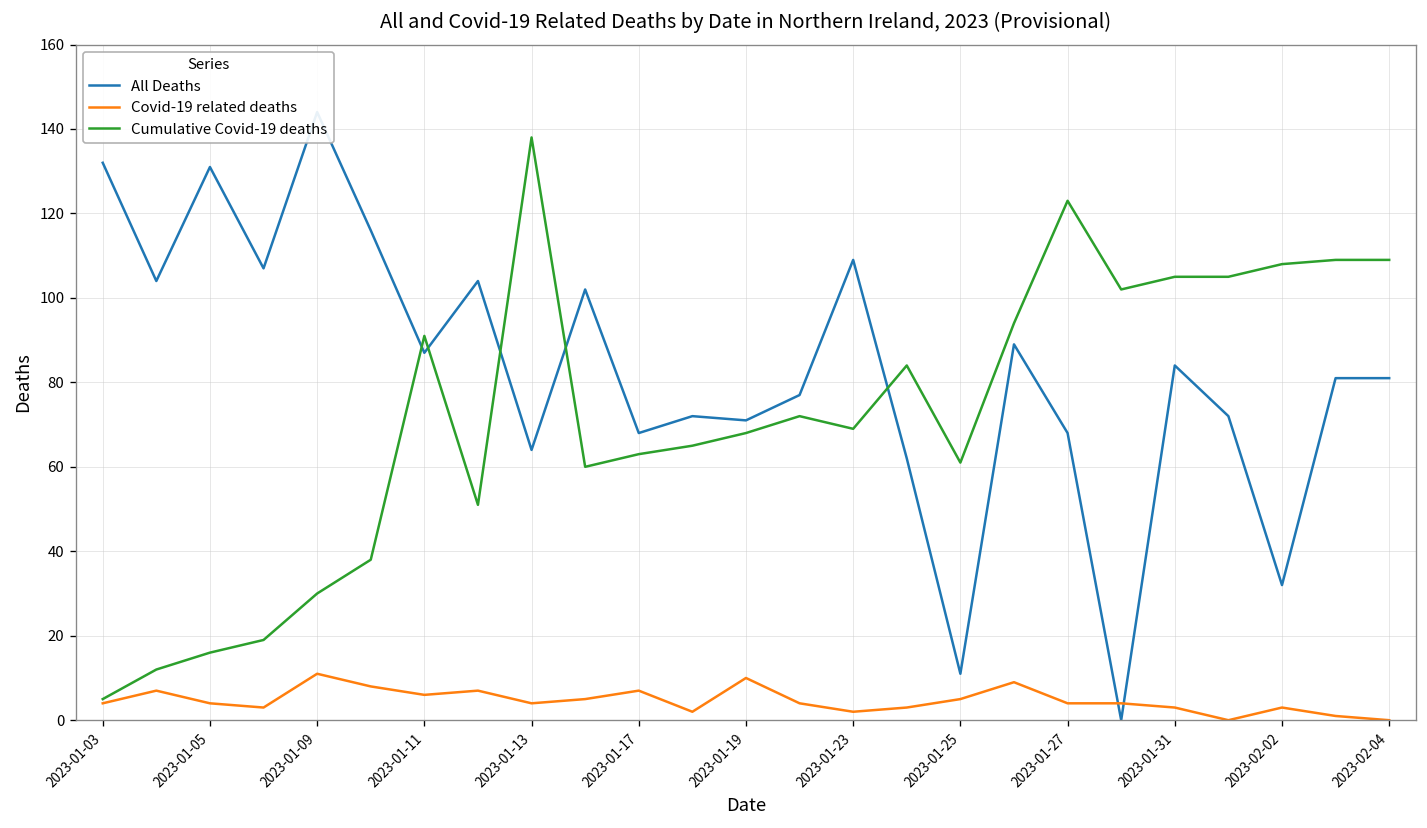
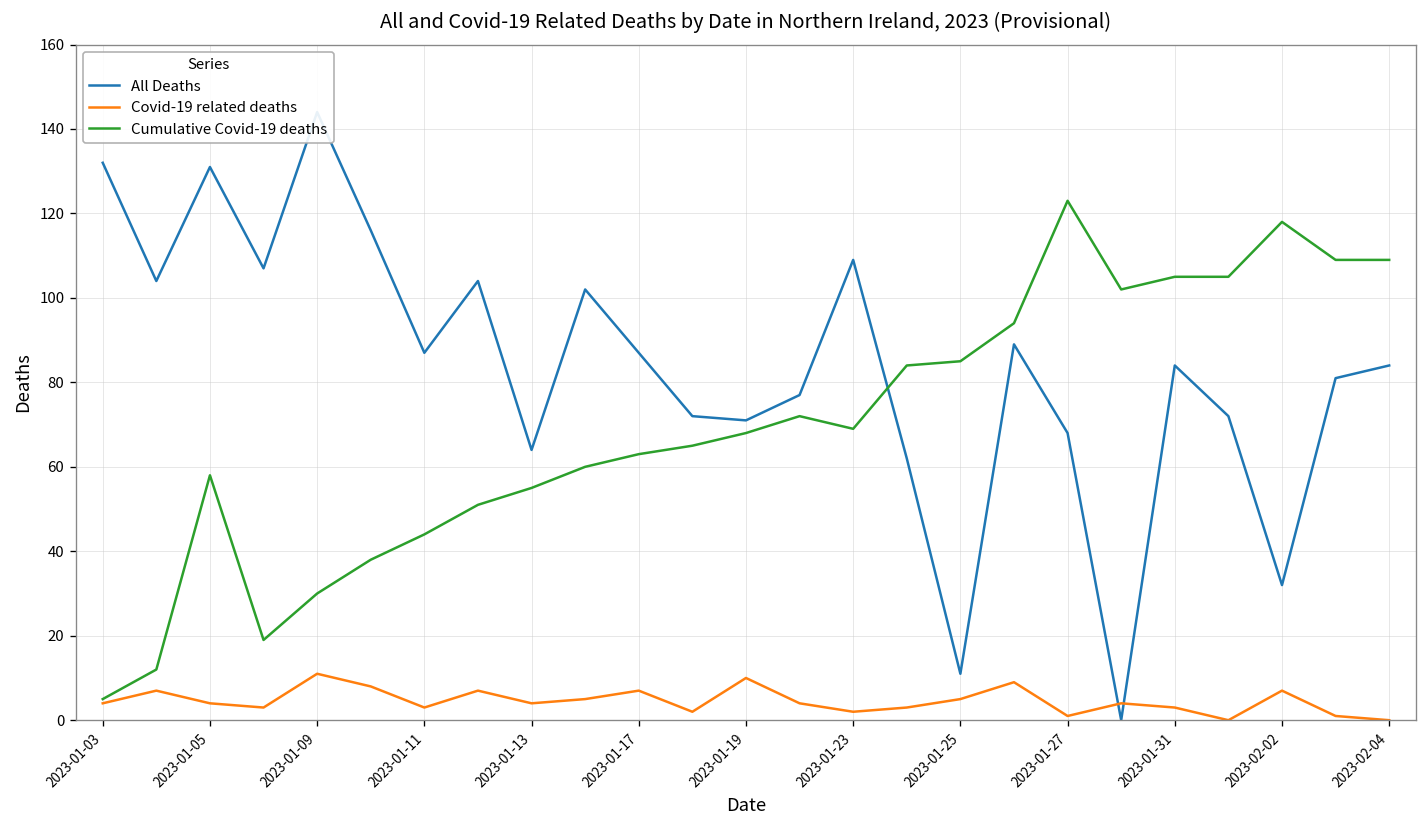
Cumulative Covid-19 deaths, 2023-01-05: 16 -> 58
Covid-19 related deaths, 2023-01-11: 6 -> 3
Cumulative Covid-19 deaths, 2023-01-11: 91 -> 44
Cumulative Covid-19 deaths, 2023-01-13: 138 -> 55
All Deaths, 2023-01-17: 68 -> 87
Cumulative Covid-19 deaths, 2023-01-25: 61 -> 85
Covid-19 related deaths, 2023-01-27: 4 -> 1
Covid-19 related deaths, 2023-02-02: 3 -> 7
Cumulative Covid-19 deaths, 2023-02-02: 108 -> 118
All Deaths, 2023-02-04: 81 -> 84
